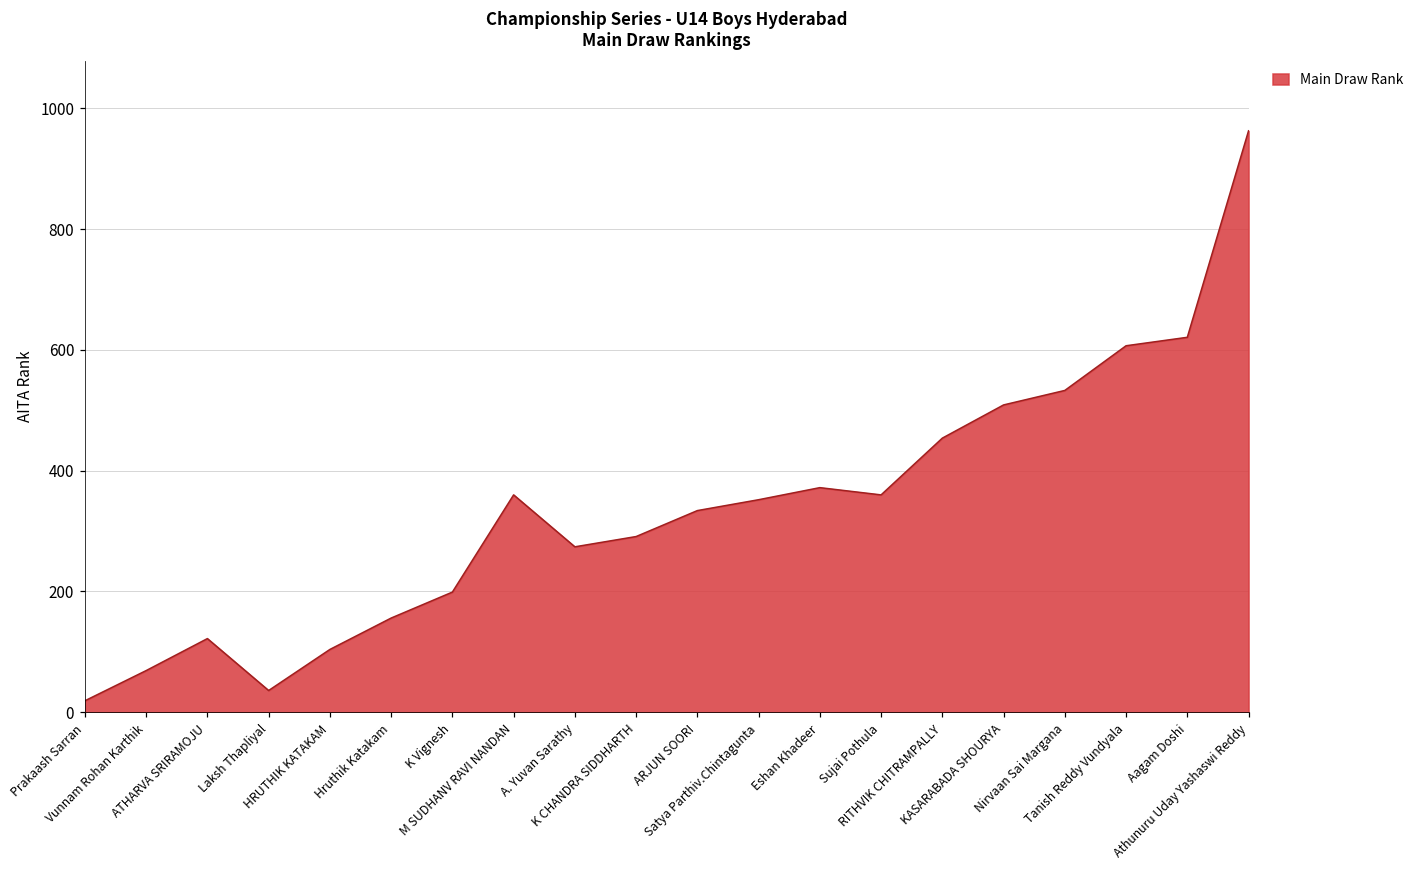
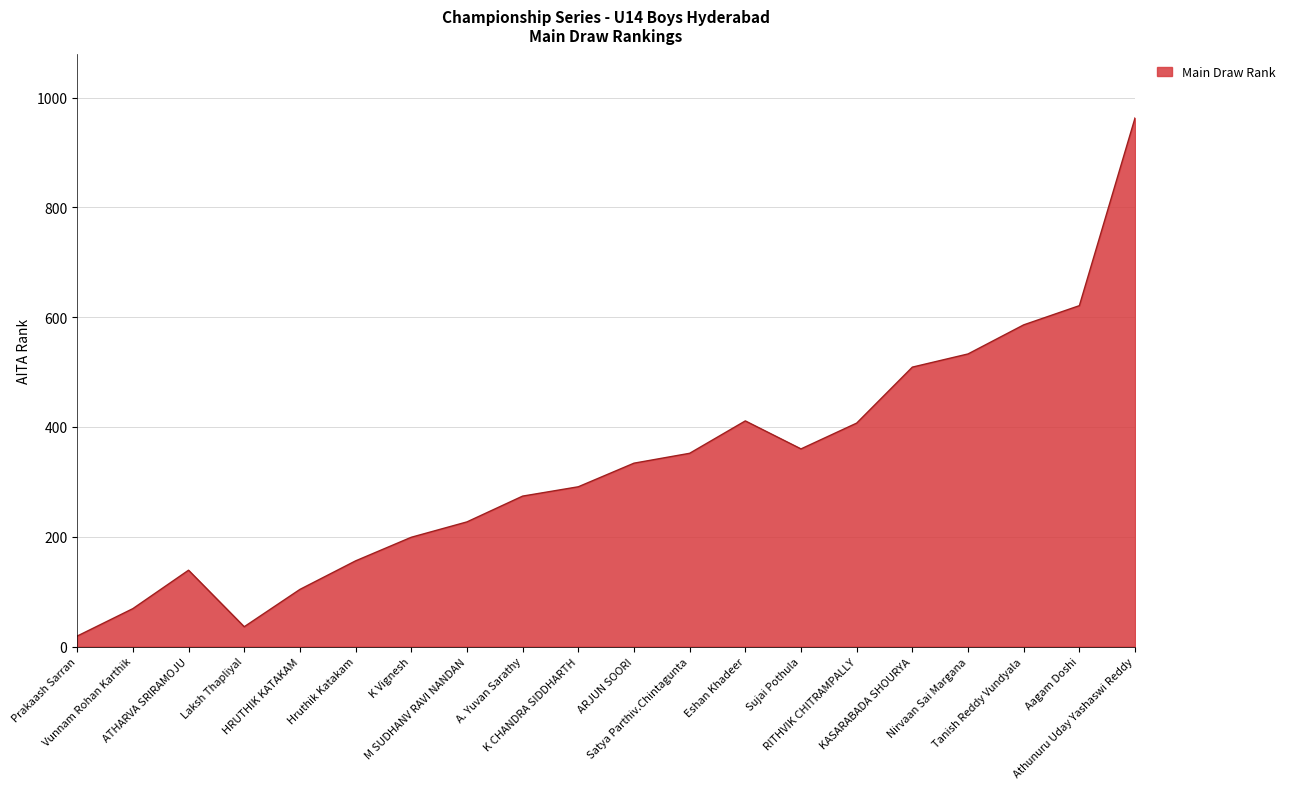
ATHARVA SRIRAMOJU: 120 -> 140
M SUDHANV RAVI NANDAN: 360 -> 230
Eshan Khadeer: 370 -> 410
RITHVIK CHITRAMPALLY: 450 -> 410
Tanish Reddy Vundyala: 610 -> 590
